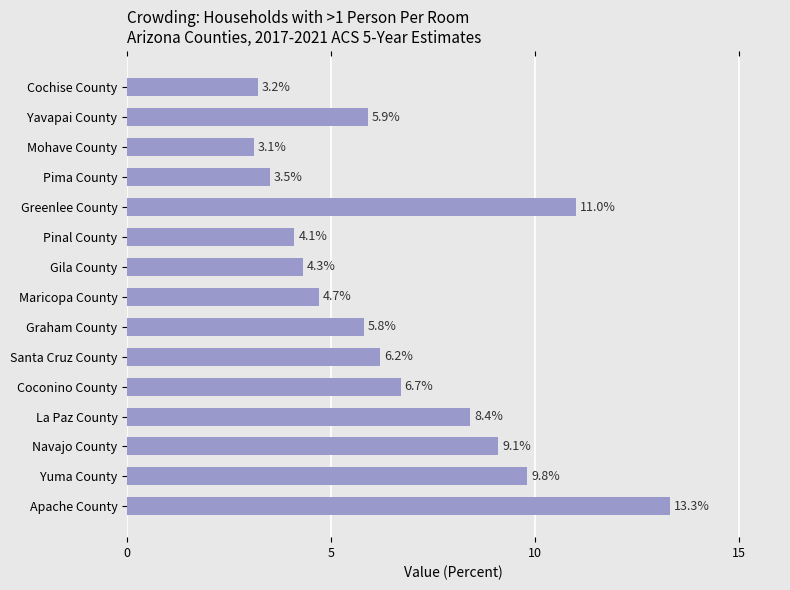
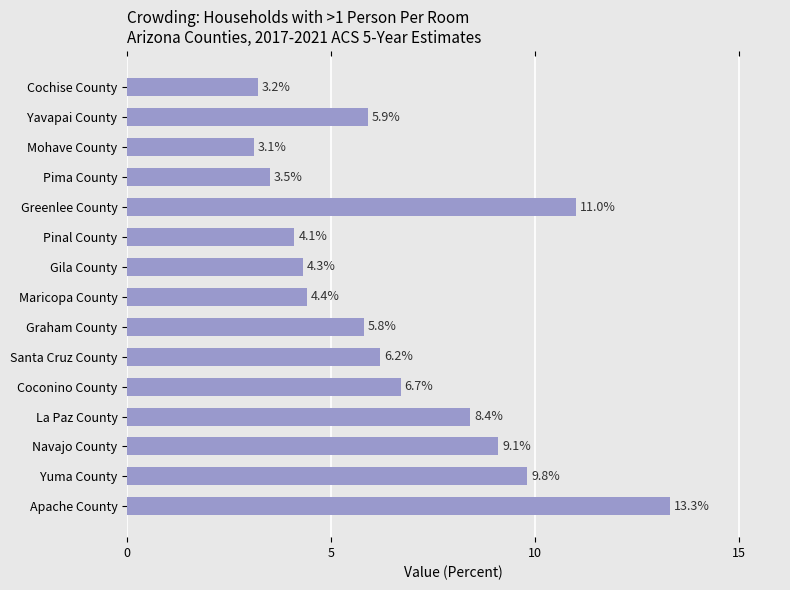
Maricopa County: 4.7% -> 4.4%
